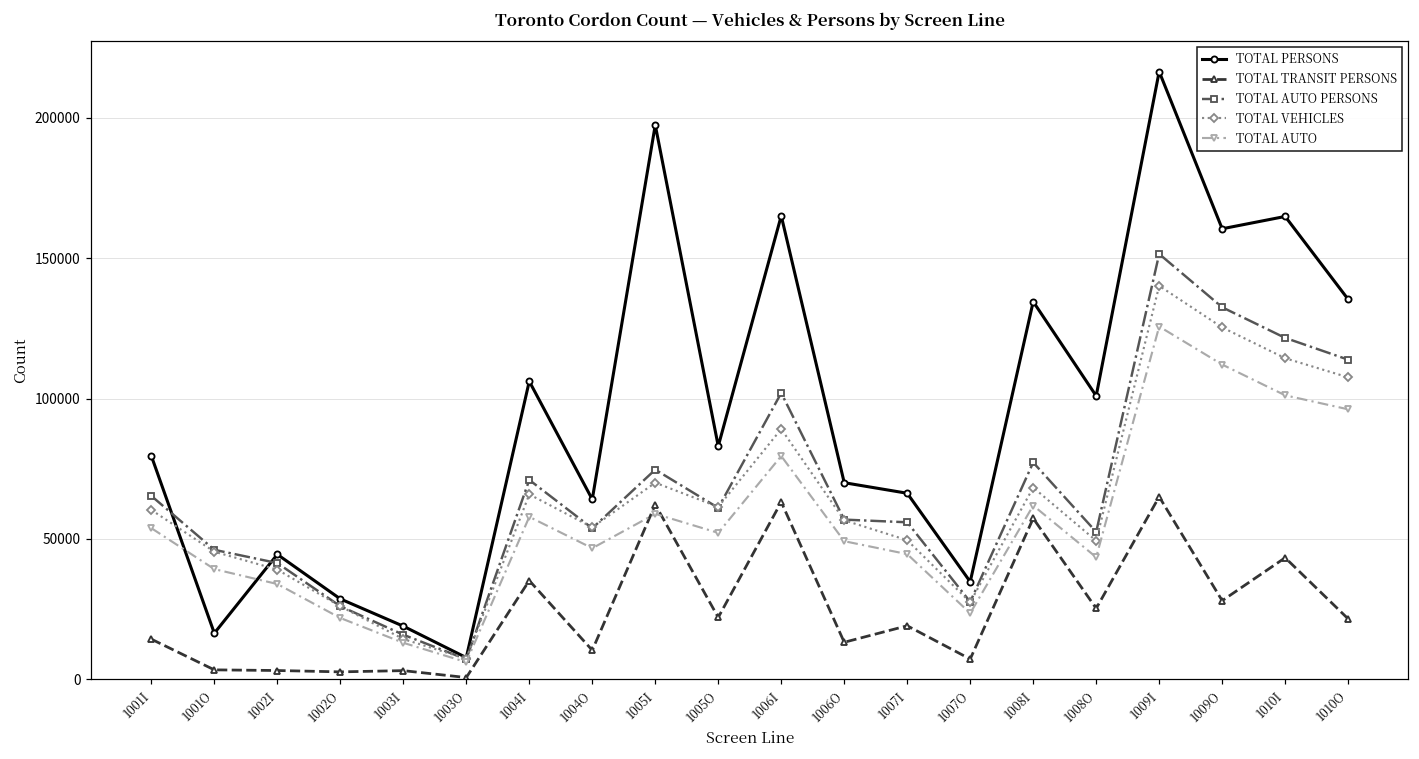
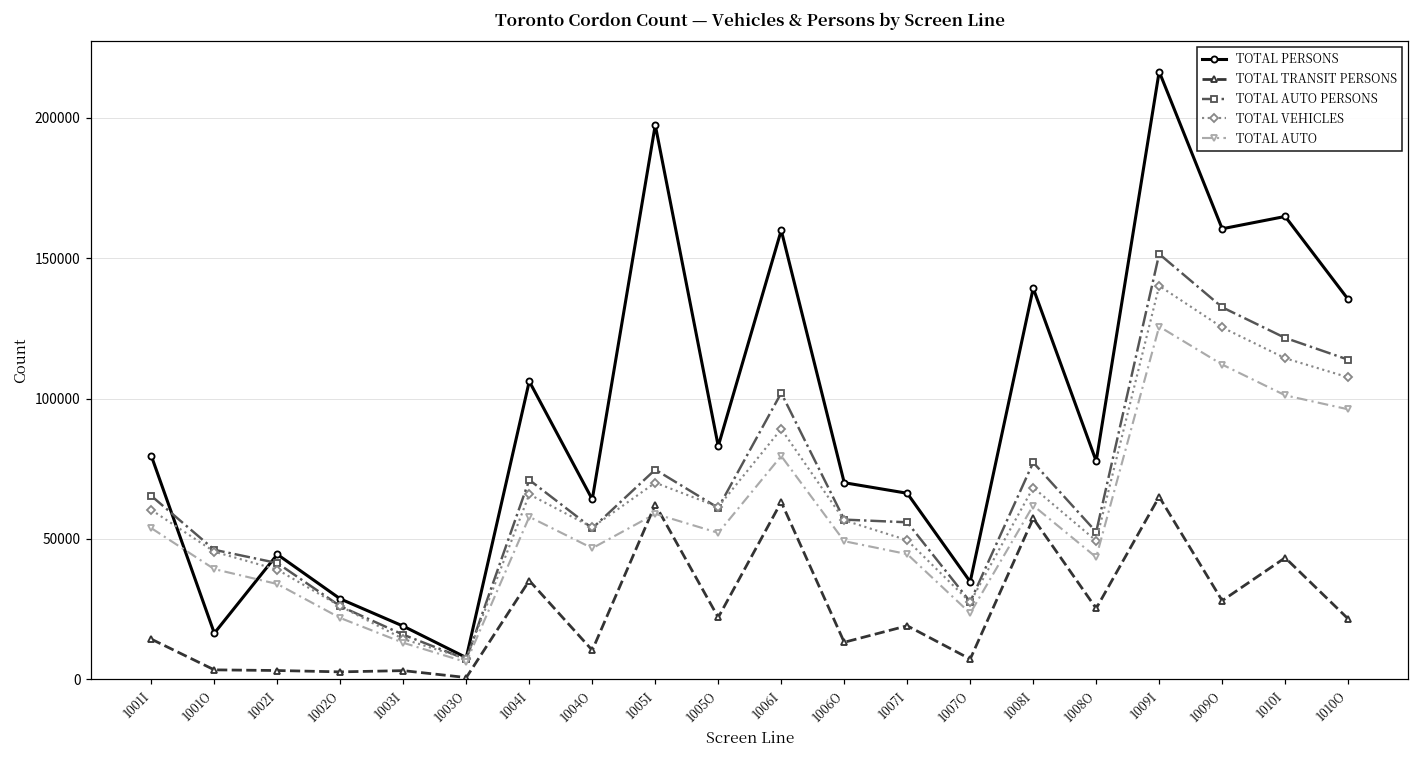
TOTAL PERSONS, 1006I: 165000 -> 160000
TOTAL PERSONS, 1008I: 135000 -> 139000
TOTAL PERSONS, 1008O: 101000 -> 78000
